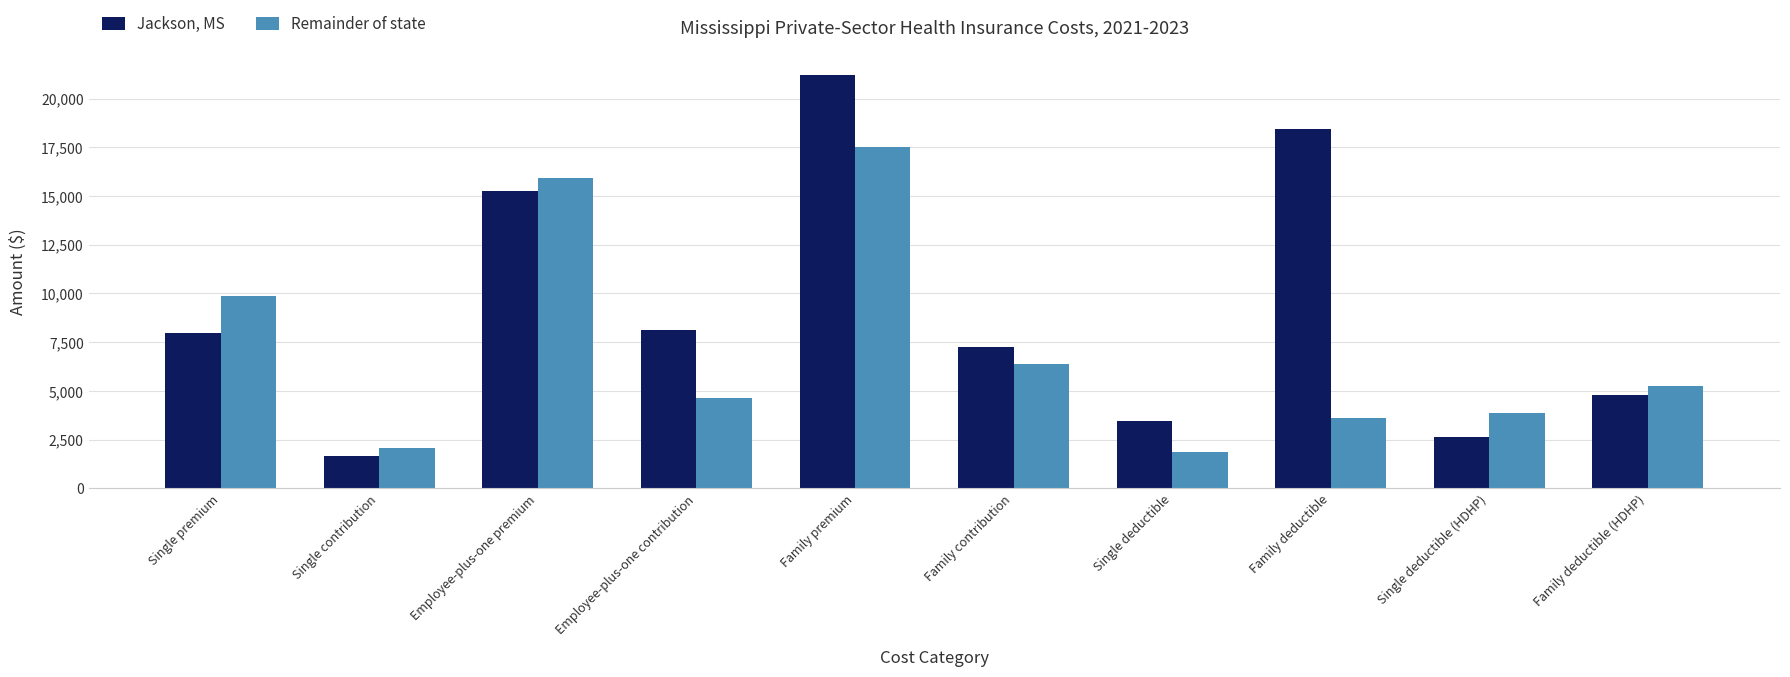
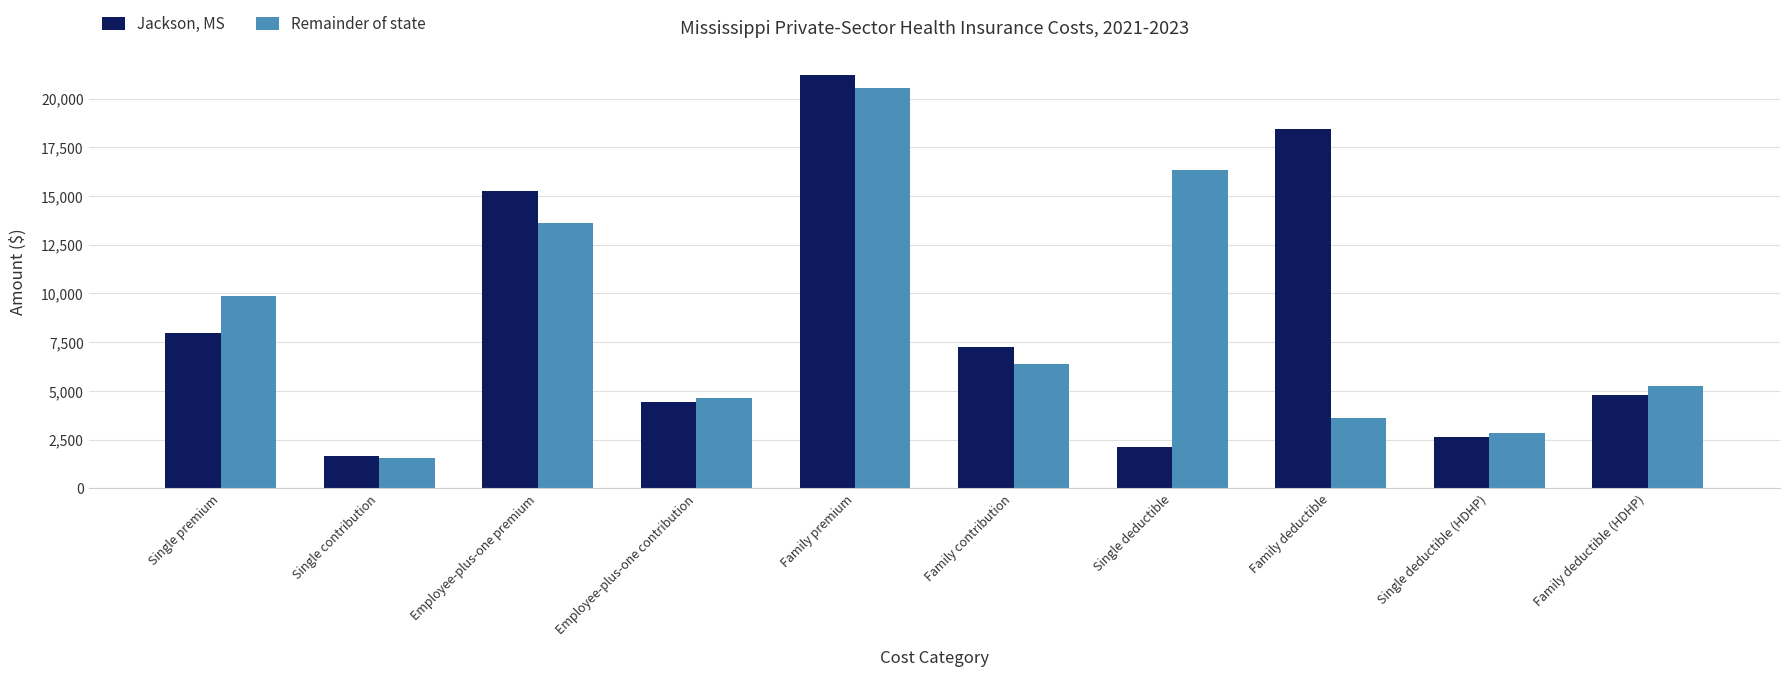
Remainder of state, Single contribution: 2,100 -> 1,500
Remainder of state, Employee-plus-one premium: 15,900 -> 13,600
Jackson, MS, Employee-plus-one contribution: 8,100 -> 4,400
Remainder of state, Family premium: 17,500 -> 20,500
Jackson, MS, Single deductible: 3,500 -> 2,100
Remainder of state, Single deductible: 1,900 -> 16,400
Remainder of state, Single deductible (HDHP): 3,900 -> 2,800
